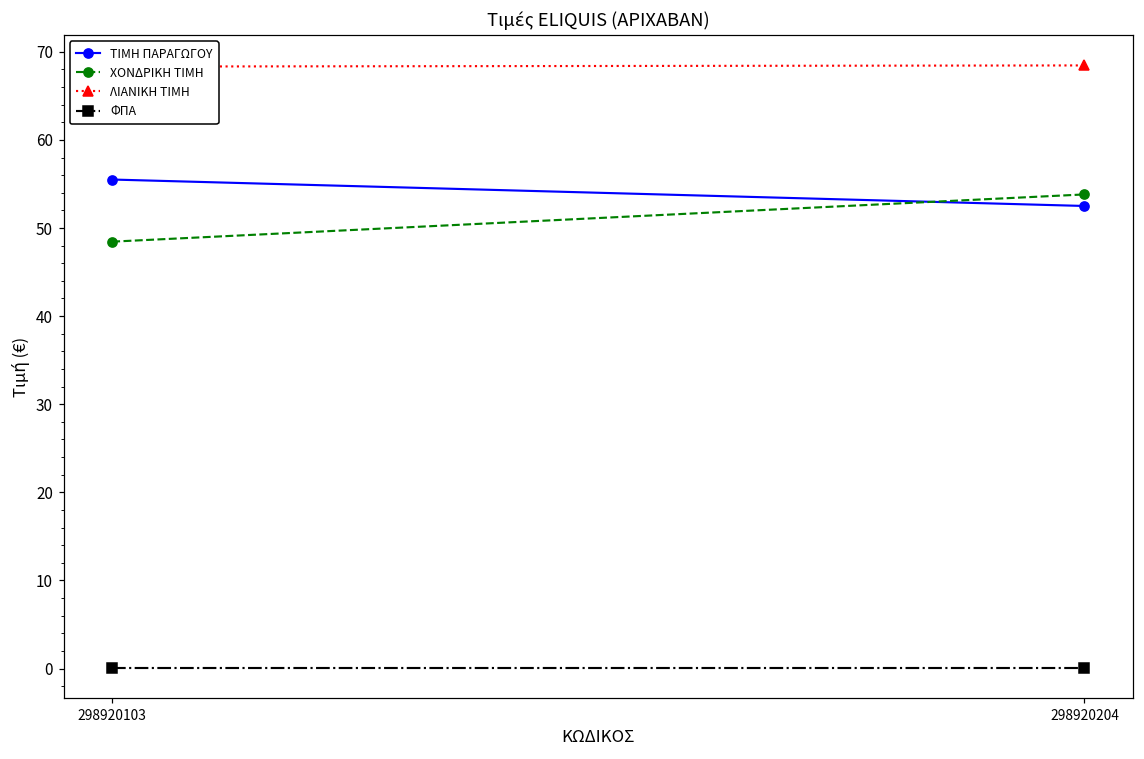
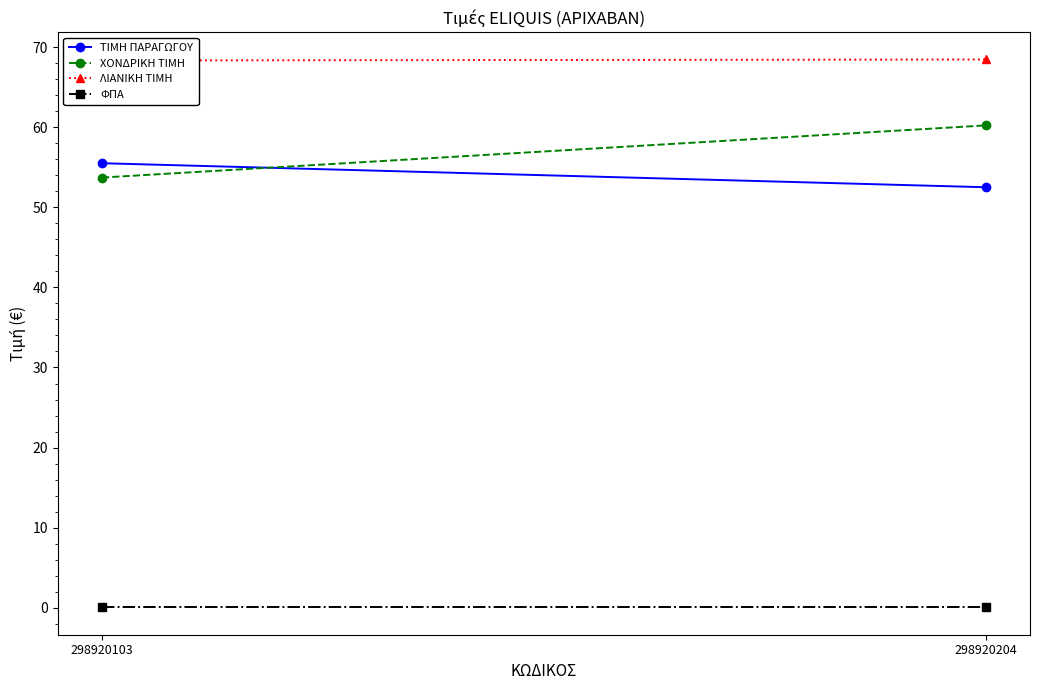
ΧΟΝΔΡΙΚΗ ΤΙΜΗ, 298920103: 48 -> 54
ΧΟΝΔΡΙΚΗ ΤΙΜΗ, 298920204: 54 -> 60
